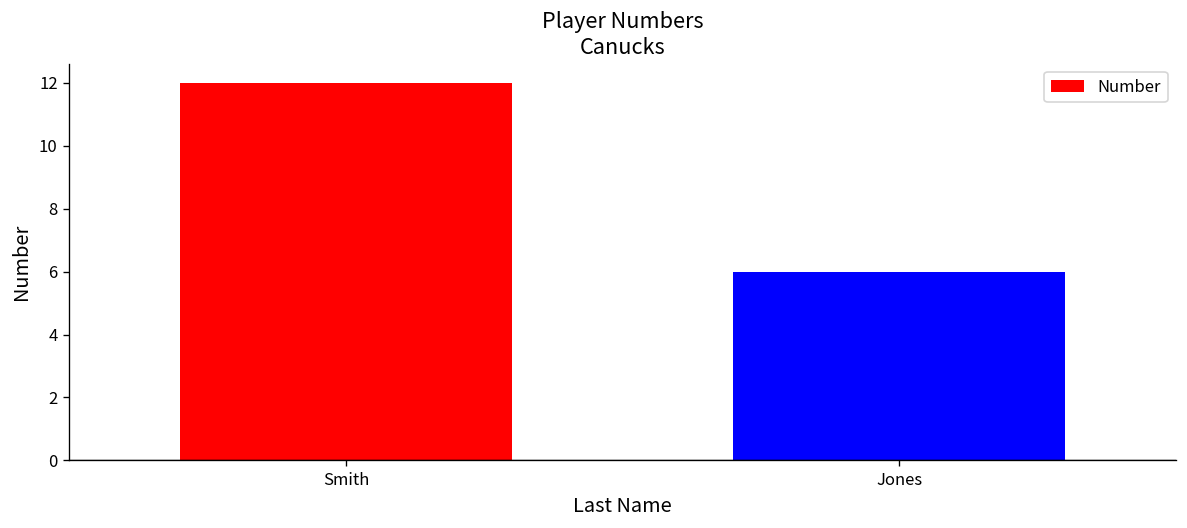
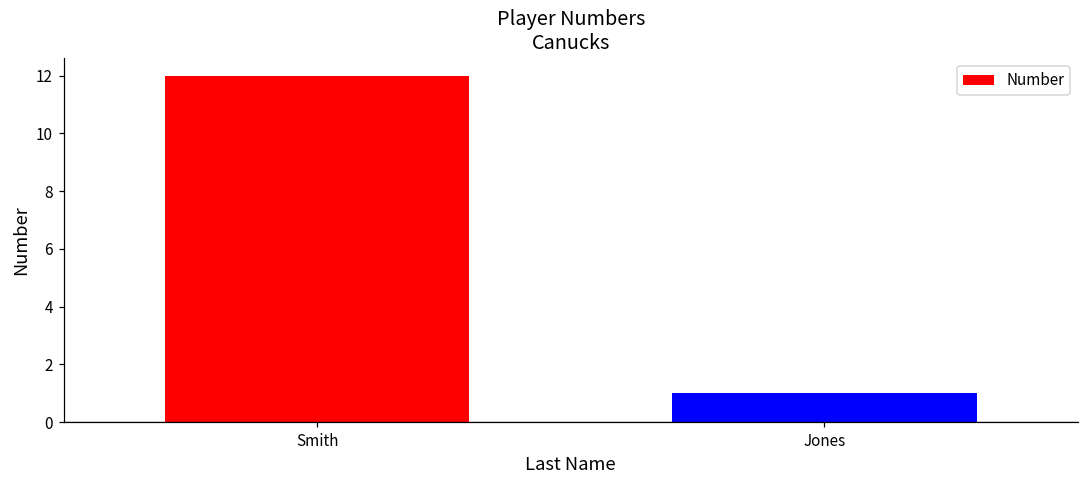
Jones: 6 -> 1
